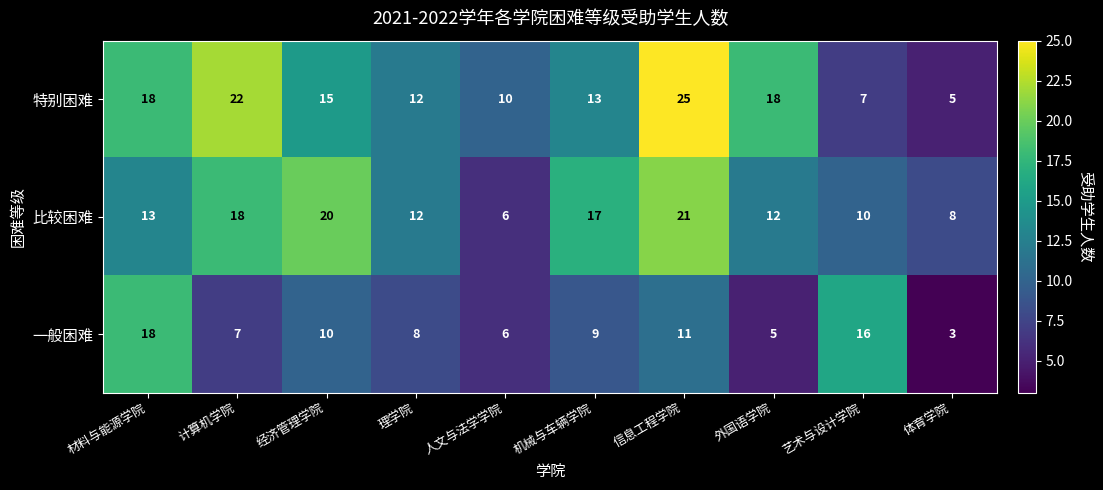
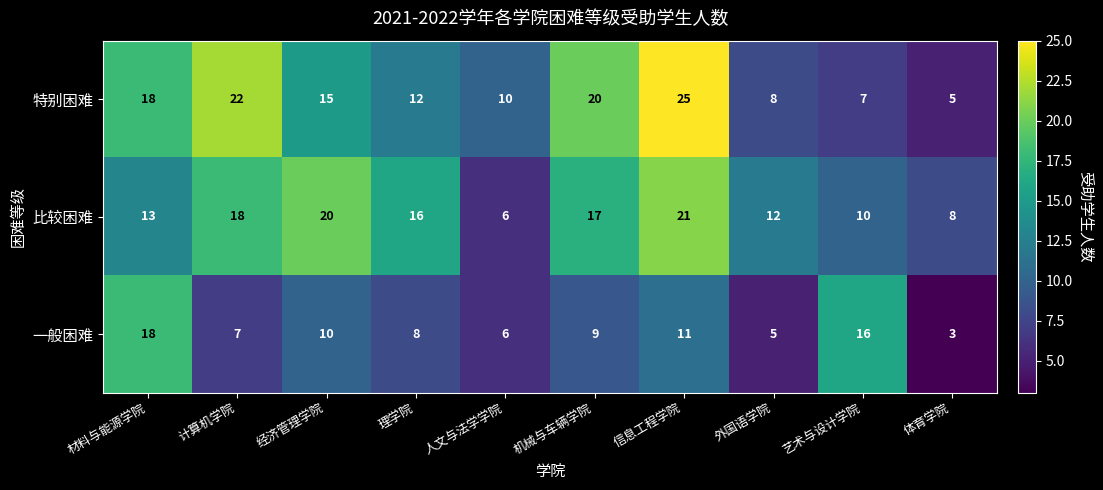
特别困难, 机械与车辆学院: 13 -> 20
特别困难, 外国语学院: 18 -> 8
比较困难, 理学院: 12 -> 16
